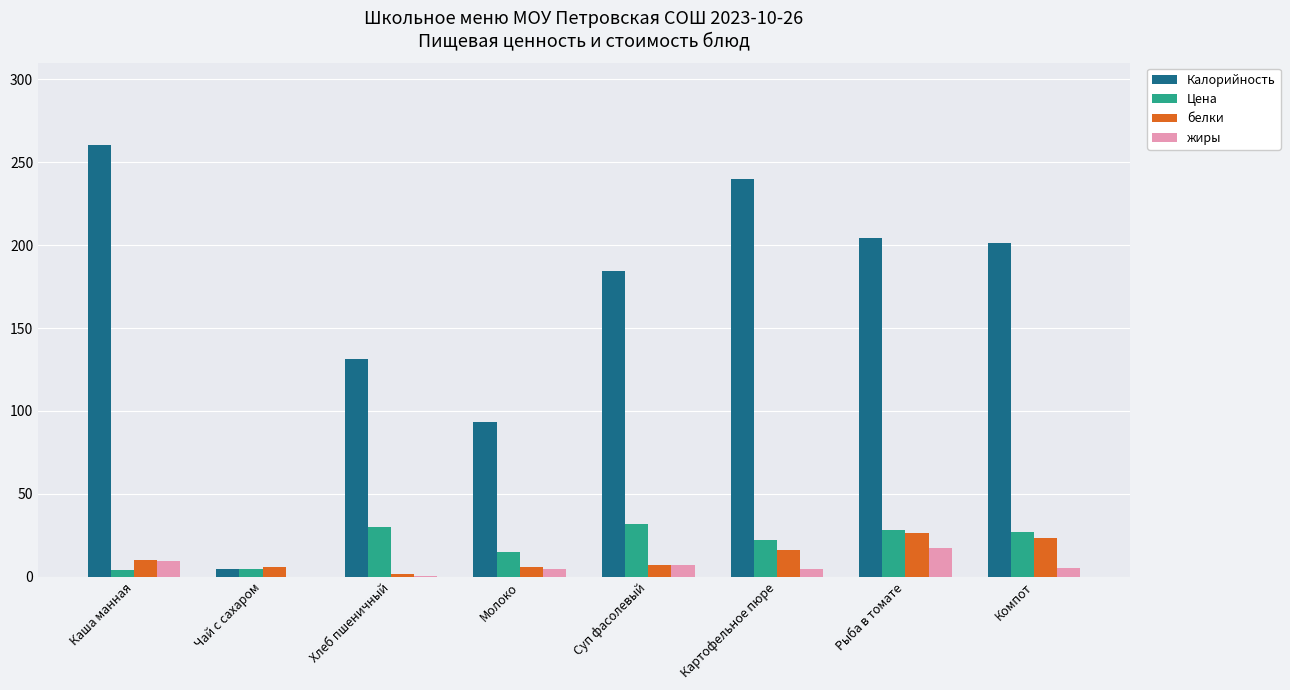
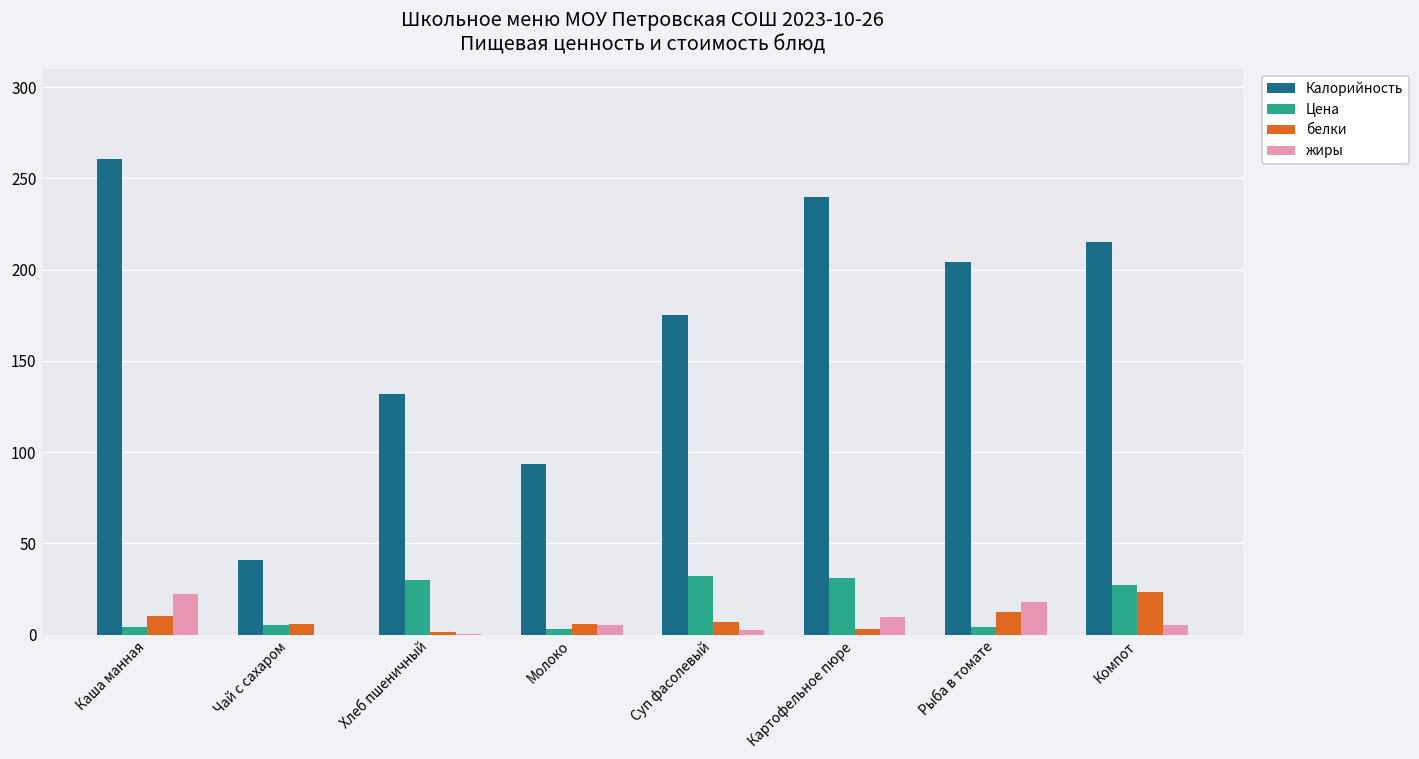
жиры, Каша манная: 9 -> 22
Калорийность, Чай с сахаром: 5 -> 41
Цена, Молоко: 15 -> 3
Калорийность, Суп фасолевый: 184 -> 175
жиры, Суп фасолевый: 7 -> 2
Цена, Картофельное пюре: 22 -> 31
белки, Картофельное пюре: 16 -> 3
жиры, Картофельное пюре: 5 -> 10
Цена, Рыба в томате: 28 -> 4
белки, Рыба в томате: 26 -> 12
Калорийность, Компот: 201 -> 215
